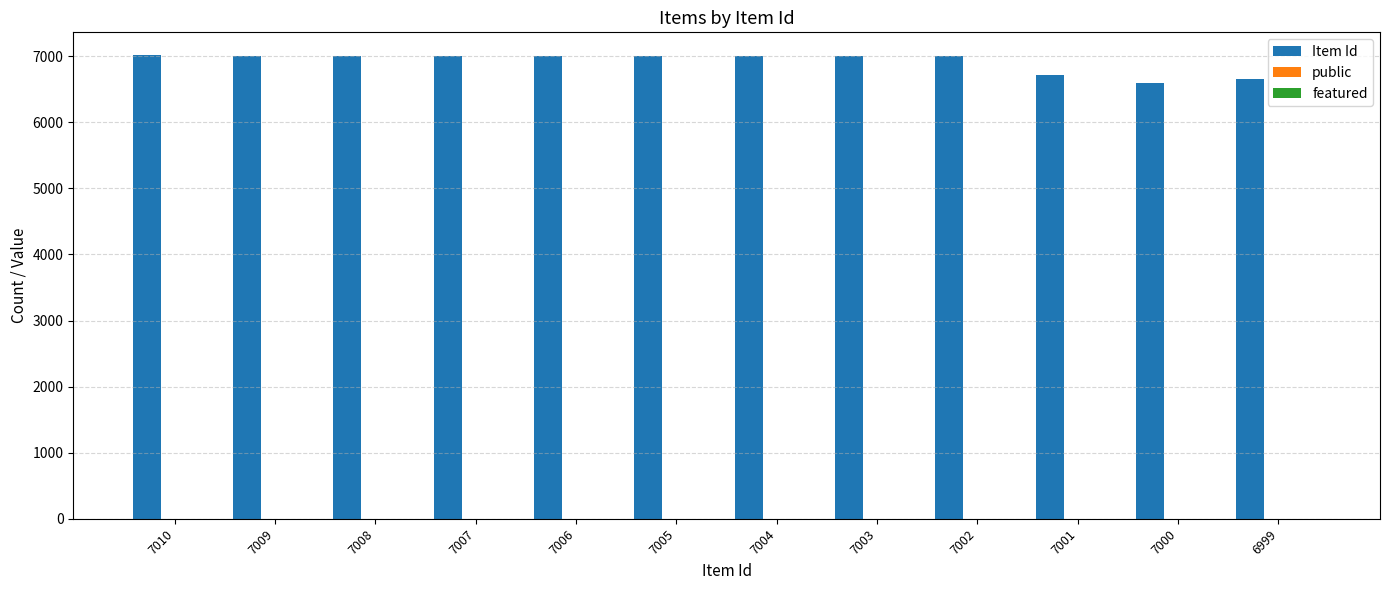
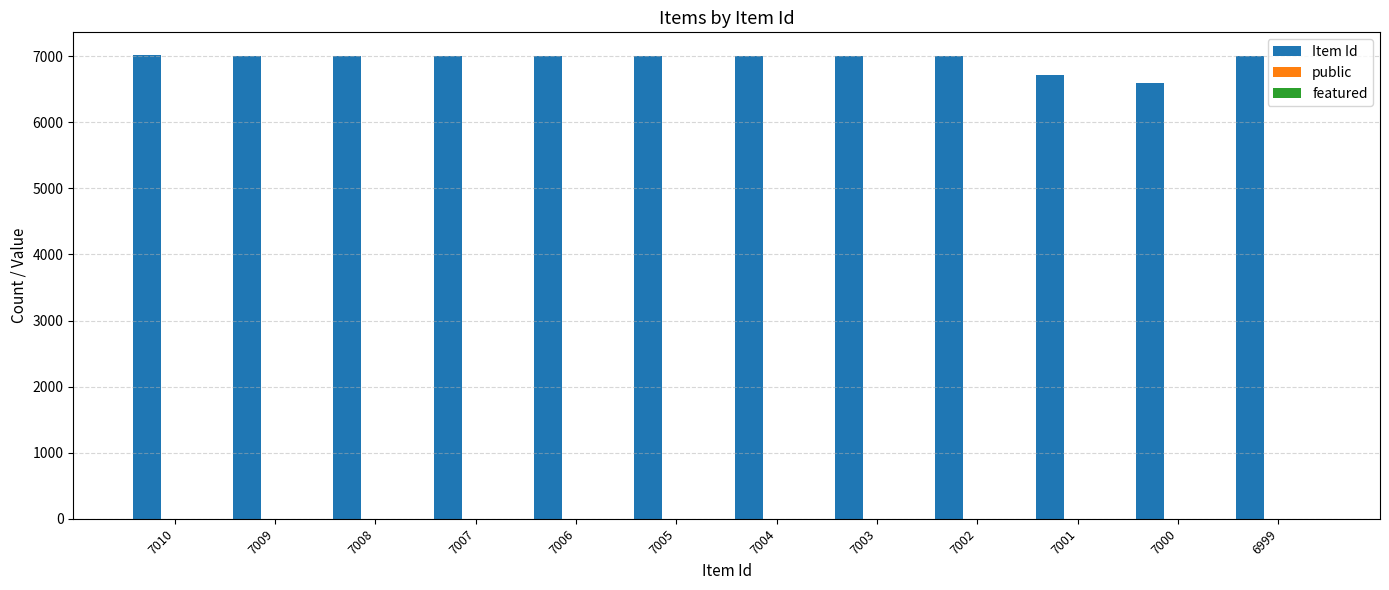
Item Id, 6999: 6700 -> 7000
